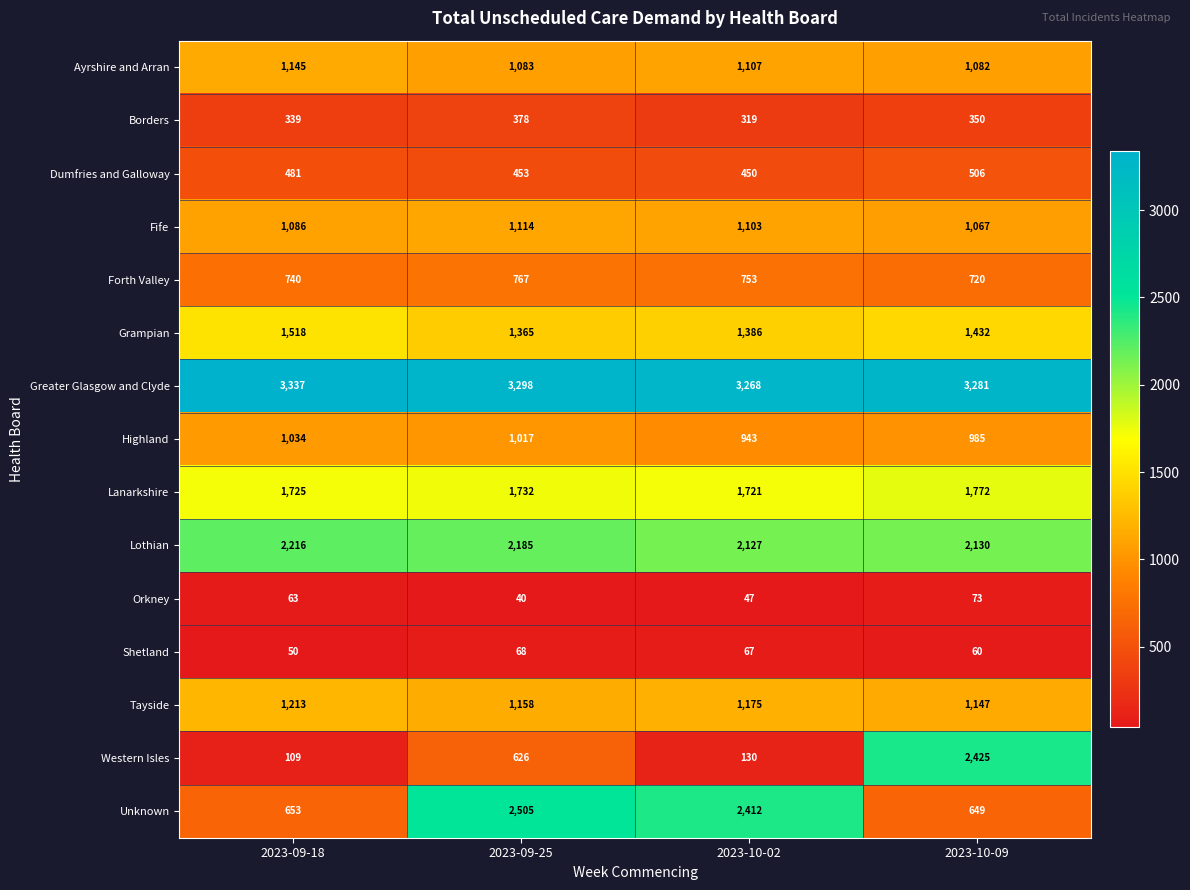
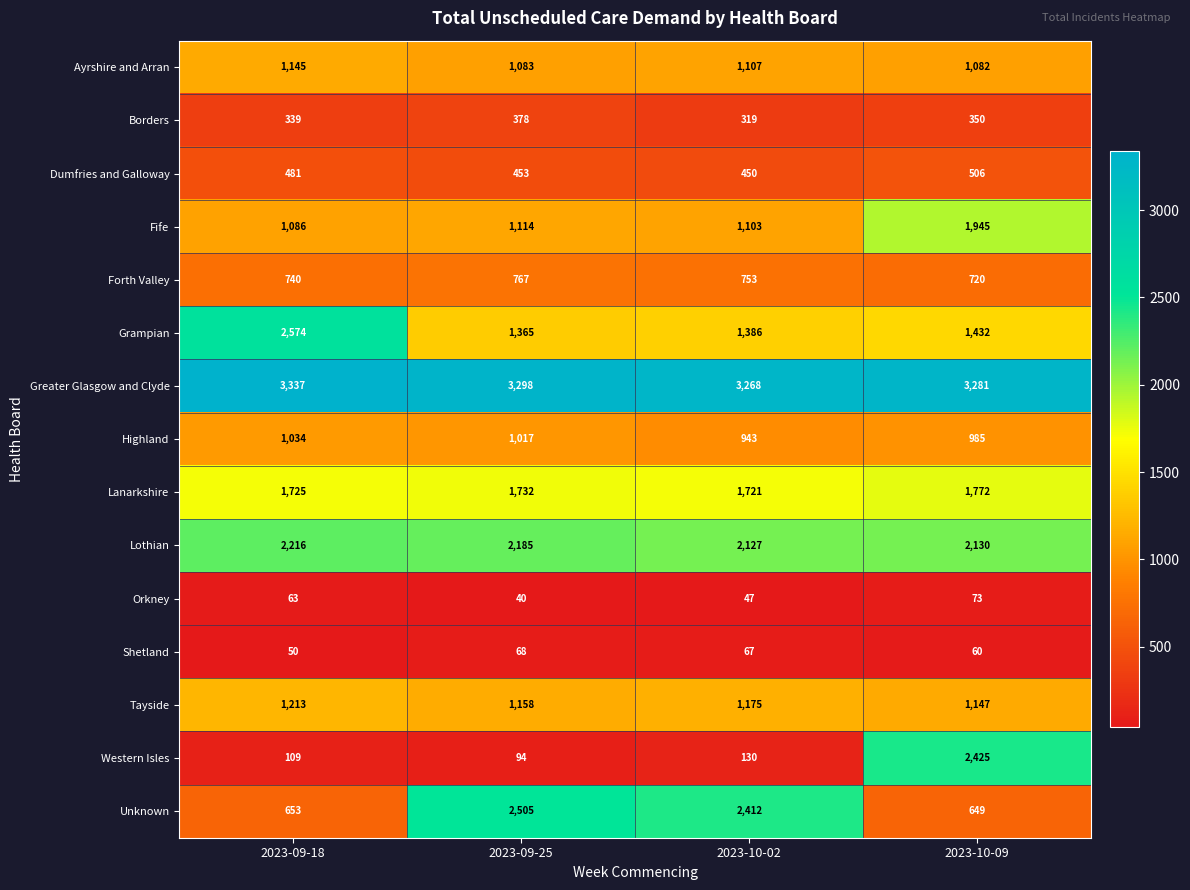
Fife, 2023-10-09: 1,067 -> 1,945
Grampian, 2023-09-18: 1,518 -> 2,574
Western Isles, 2023-09-25: 626 -> 94
